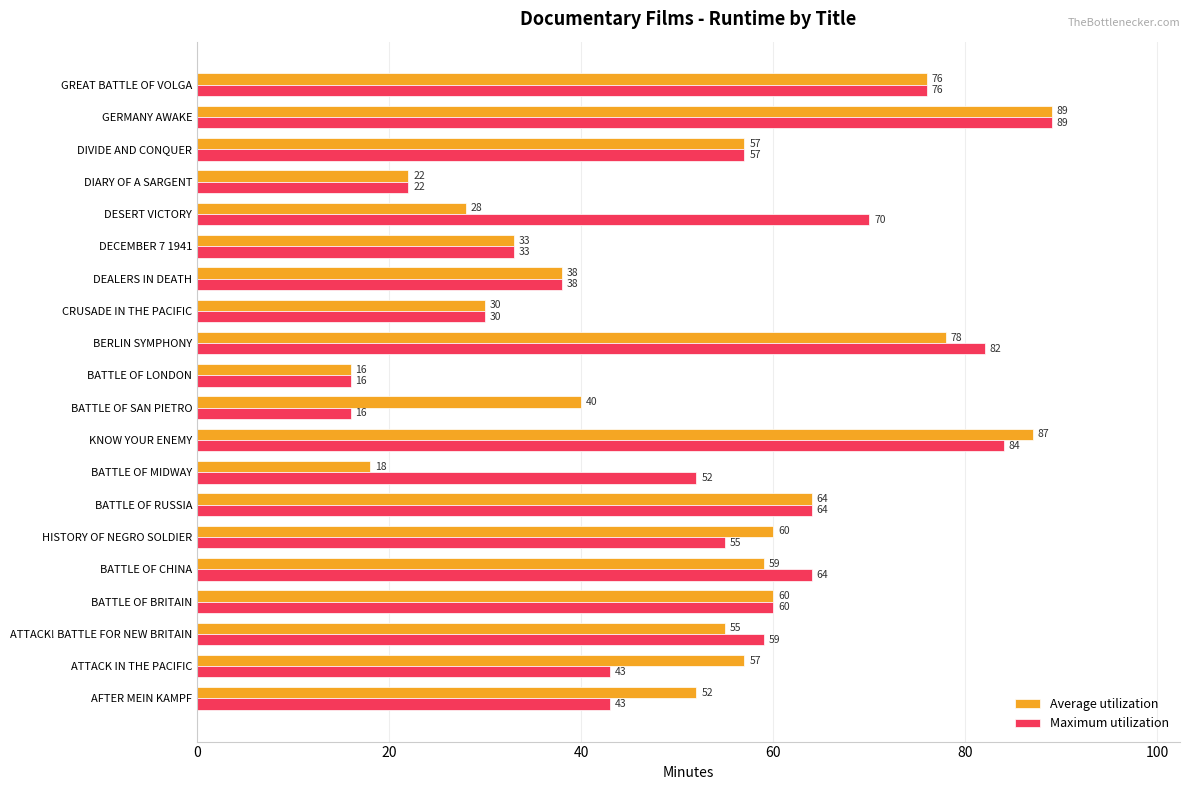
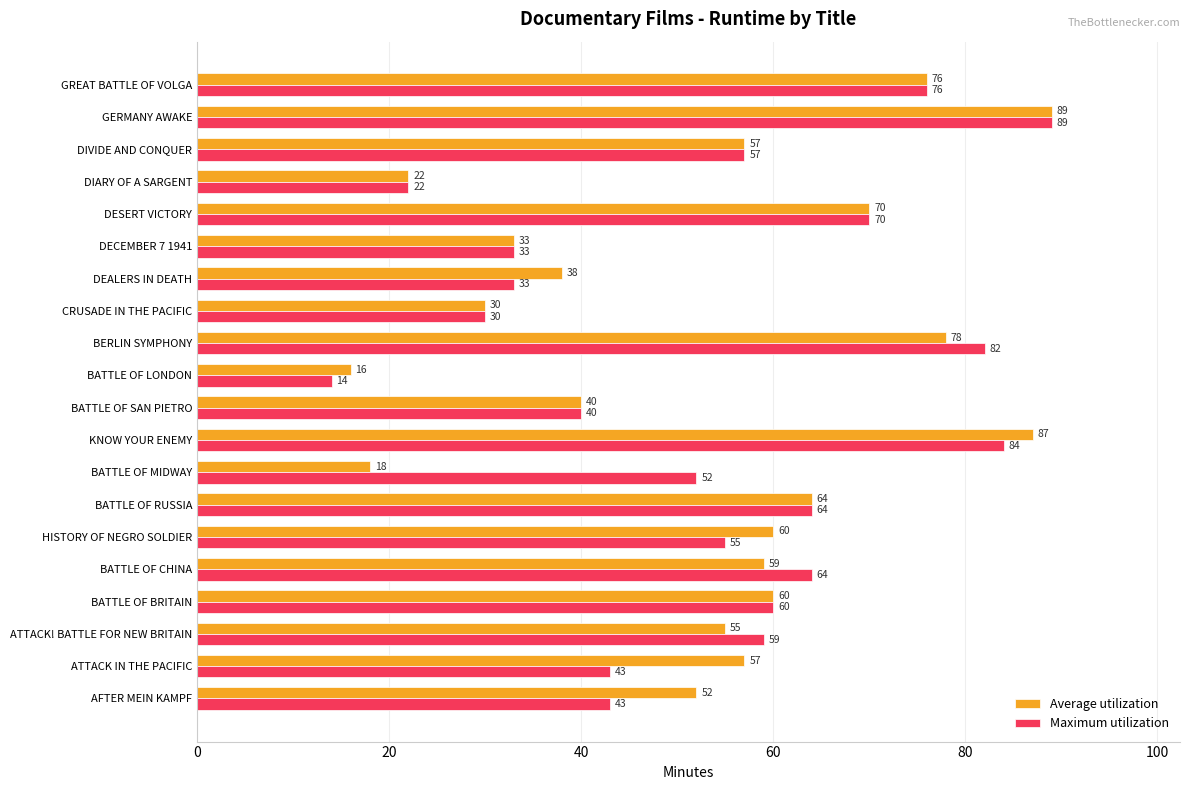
Average utilization, DESERT VICTORY: 28 -> 70
Maximum utilization, DEALERS IN DEATH: 38 -> 33
Maximum utilization, BATTLE OF LONDON: 16 -> 14
Maximum utilization, BATTLE OF SAN PIETRO: 16 -> 40
